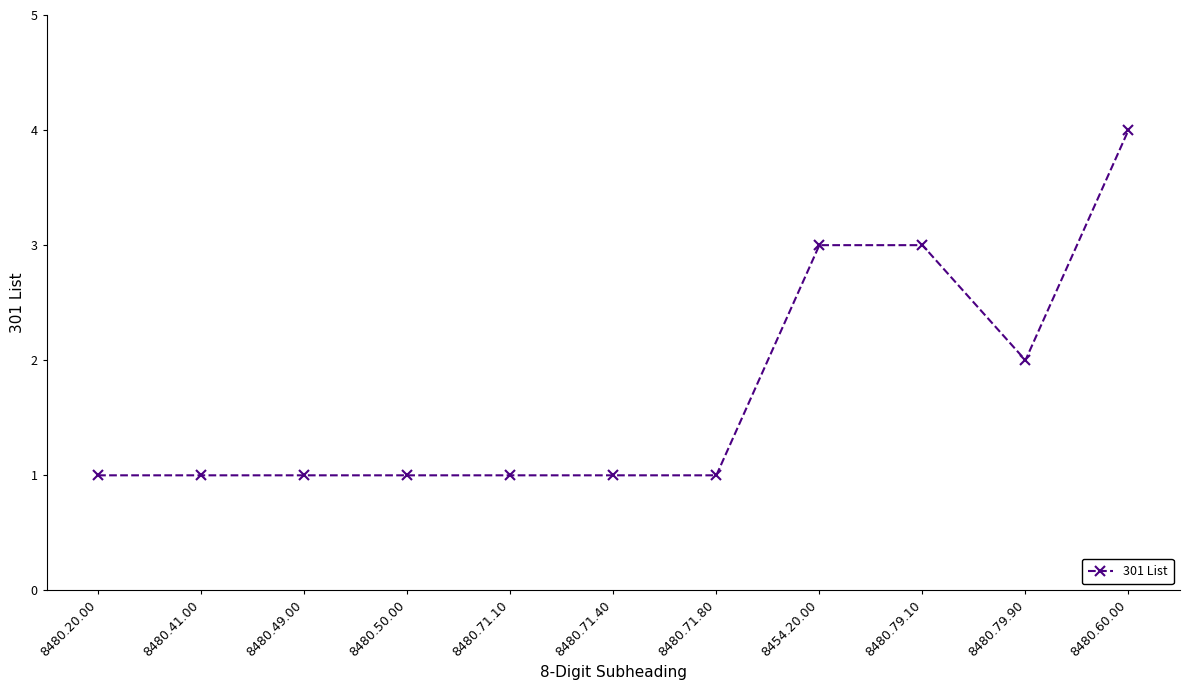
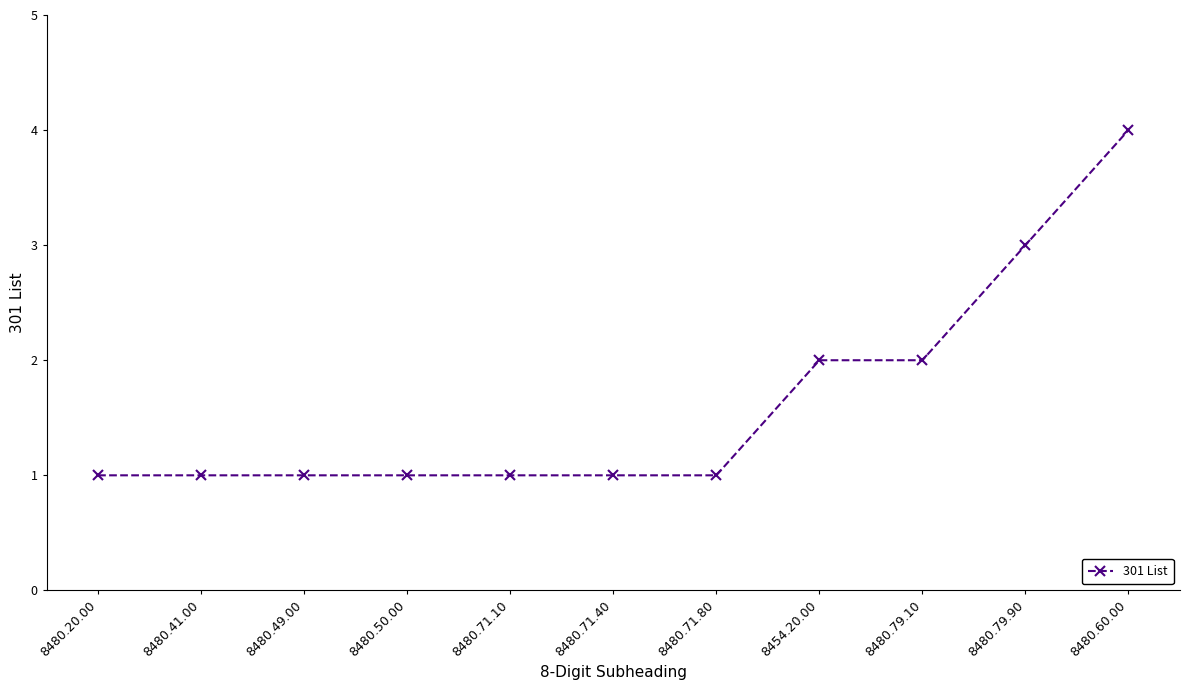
8454.20.00: 3 -> 2
8480.79.10: 3 -> 2
8480.79.90: 2 -> 3
